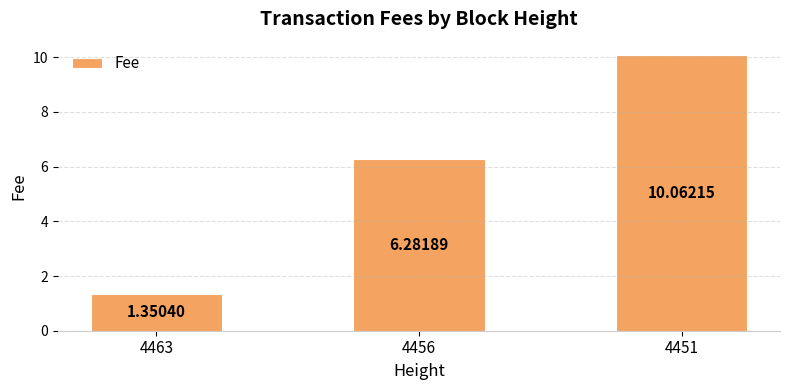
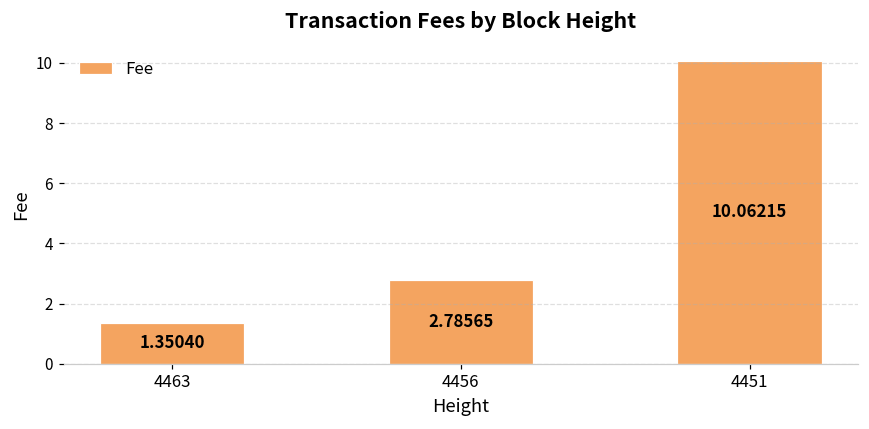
4456: 6.28189 -> 2.78565
